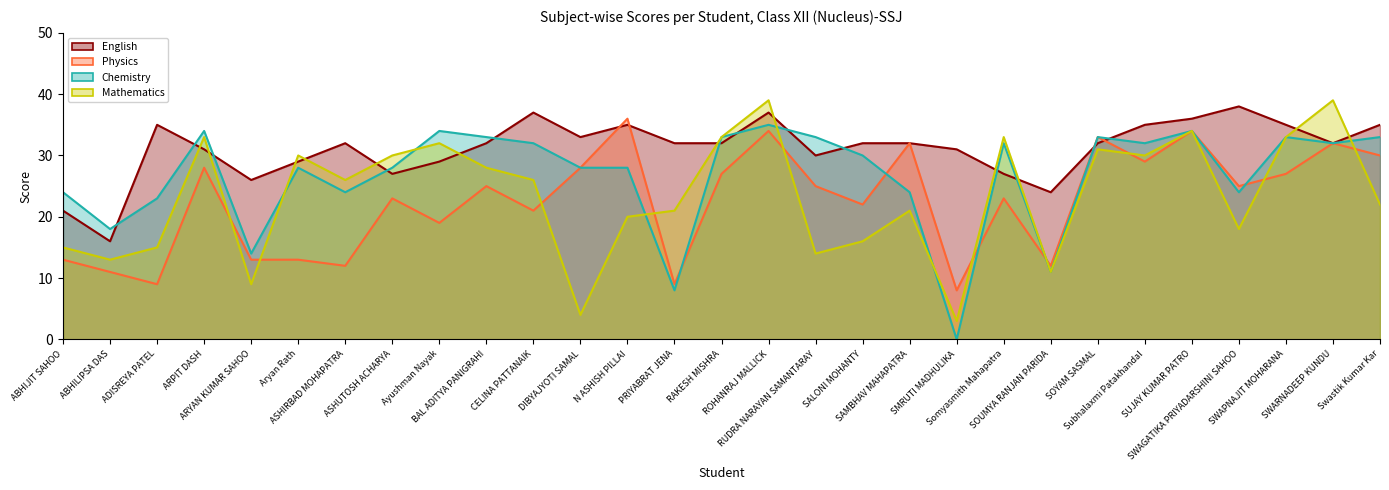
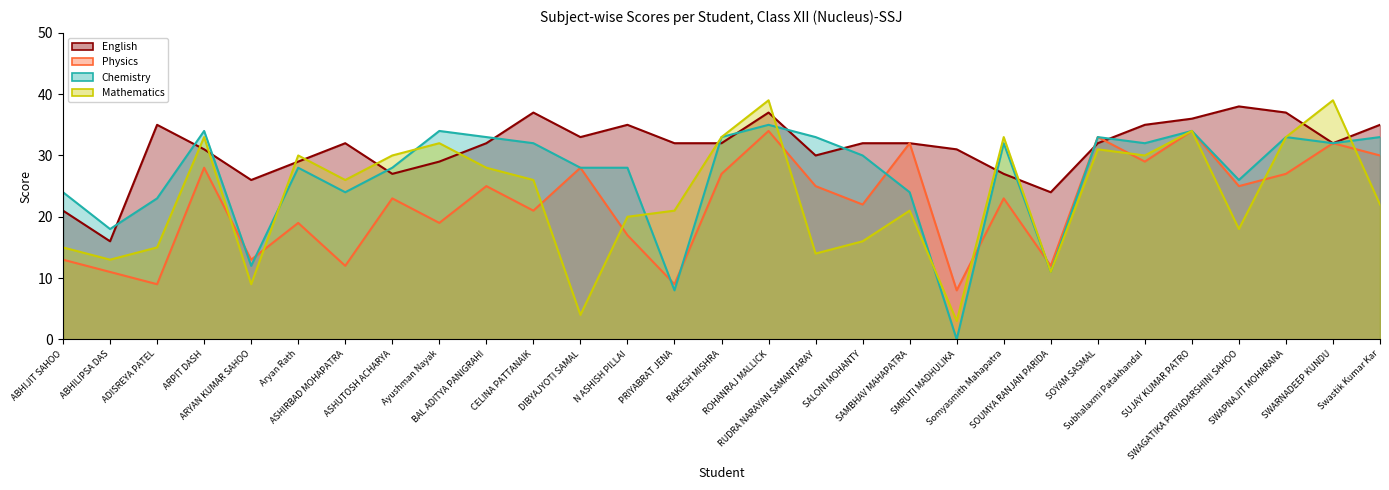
Chemistry, ARYAN KUMAR SAHOO: 14 -> 12
Physics, Aryan Rath: 13 -> 19
Physics, N ASHISH PILLAI: 36 -> 17
Chemistry, SWAGATIKA PRIYADARSHINI SAHOO: 24 -> 26
English, SWAPNAJIT MOHARANA: 35 -> 37
